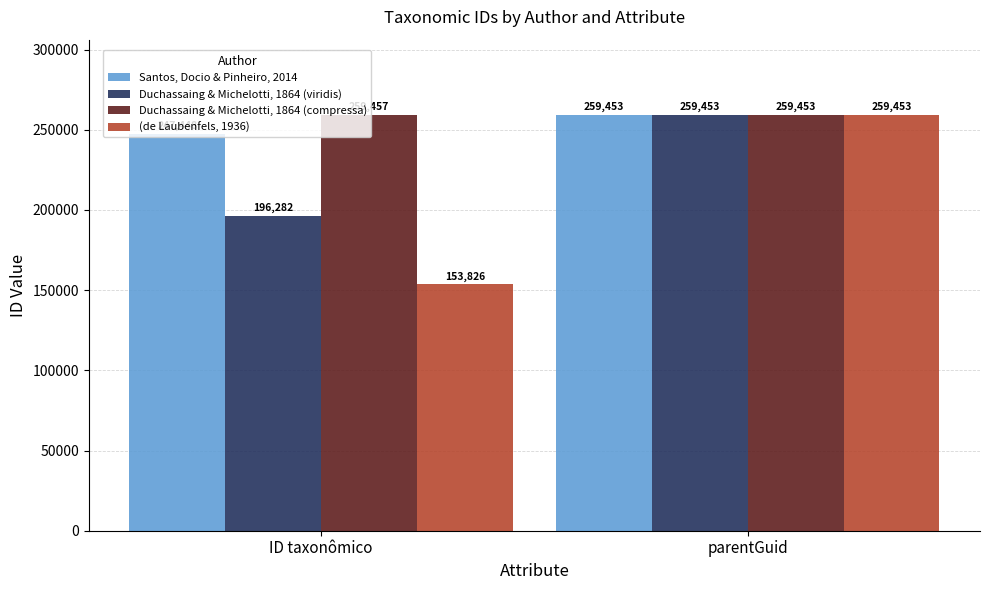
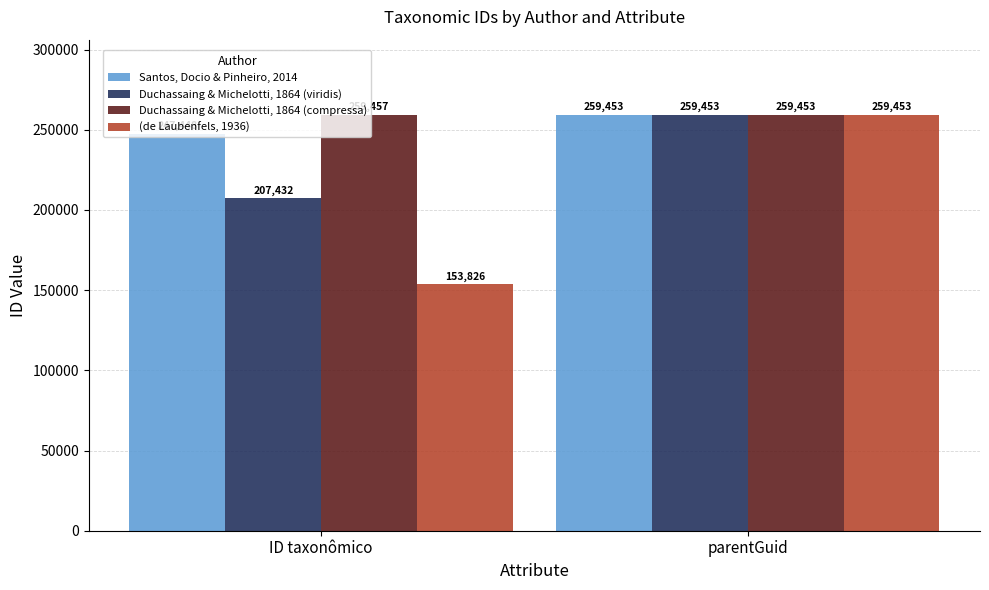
Duchassaing & Michelotti, 1864 (viridis), ID taxonômico: 196,282 -> 207,432
